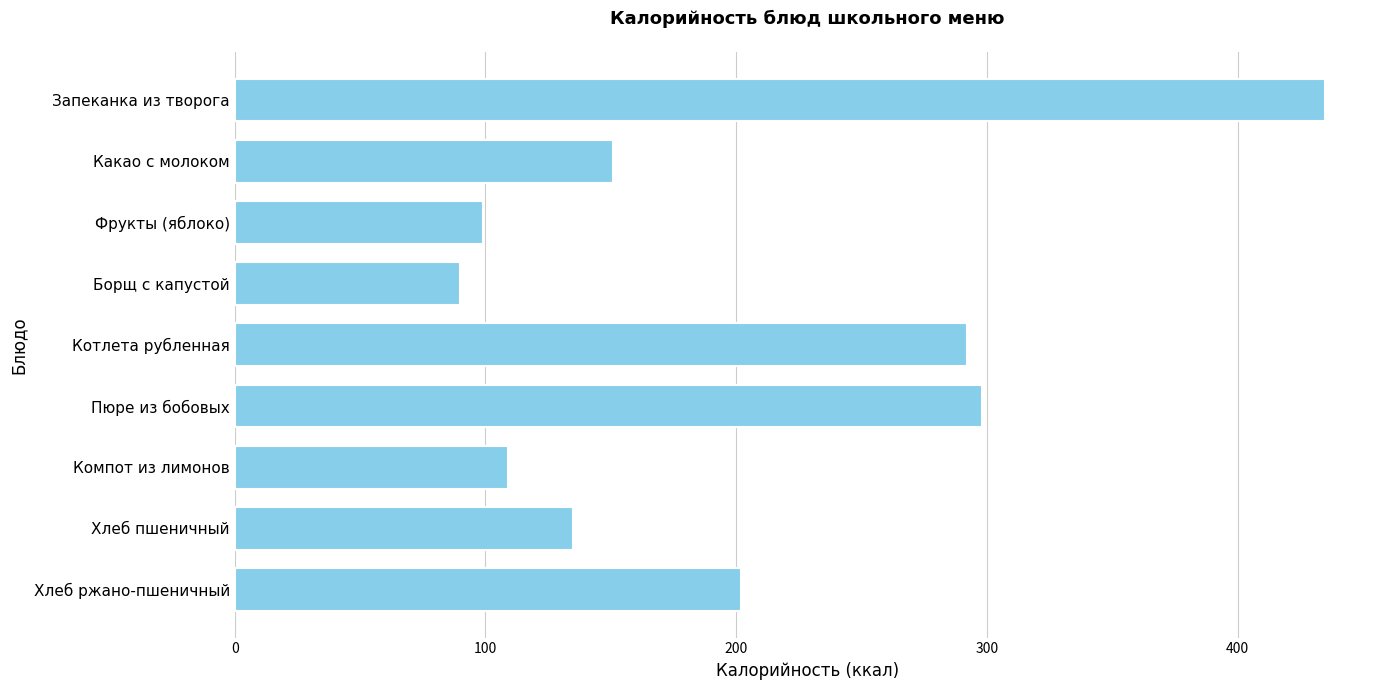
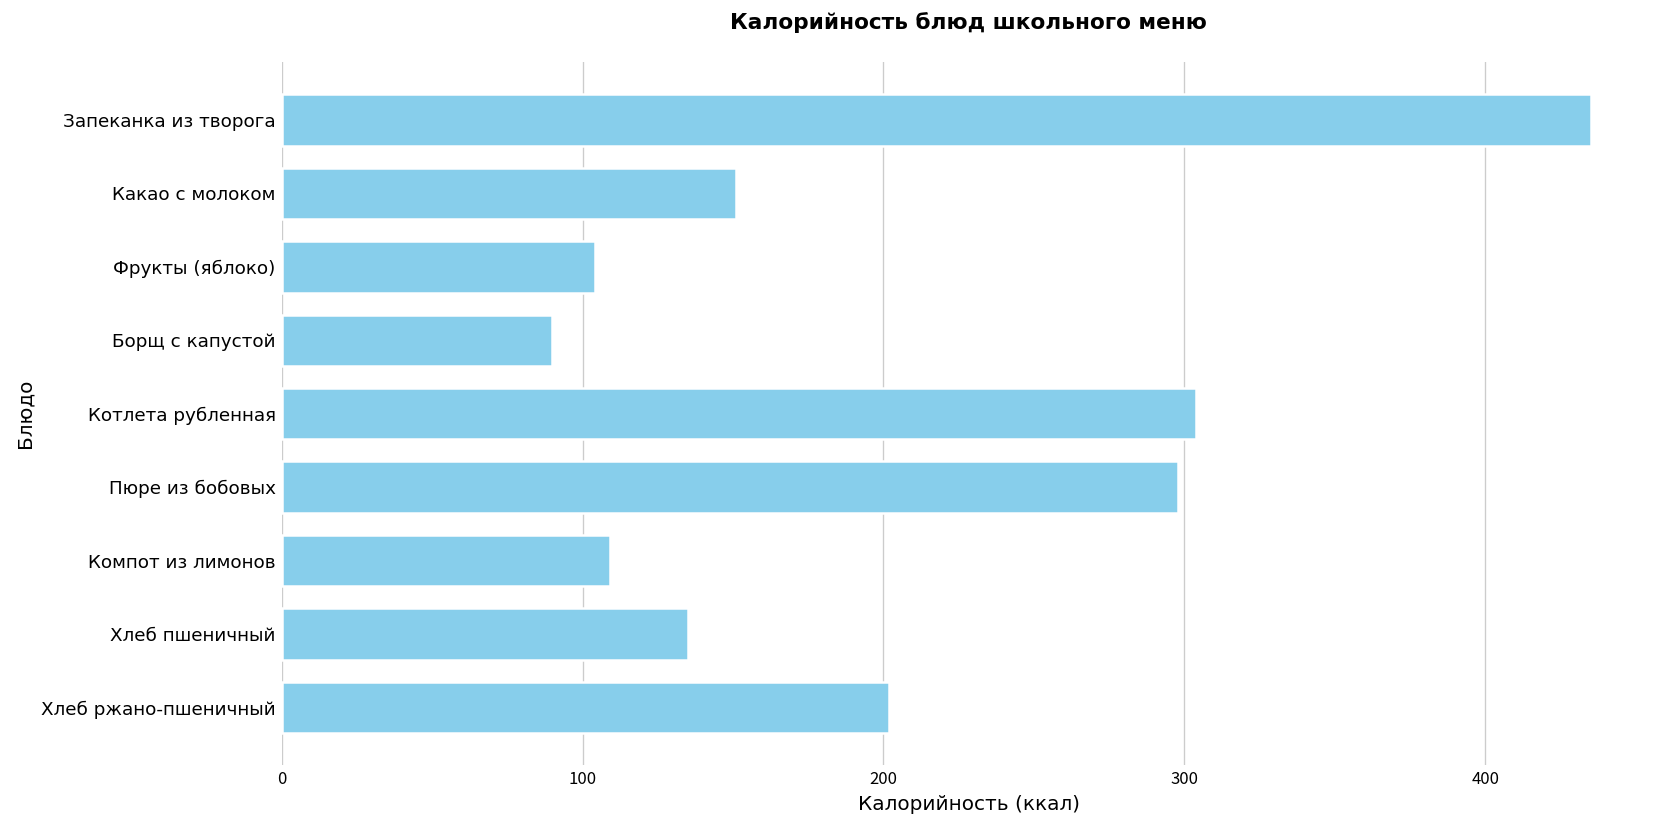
Фрукты (яблоко): 99 -> 104
Котлета рубленная: 292 -> 304
